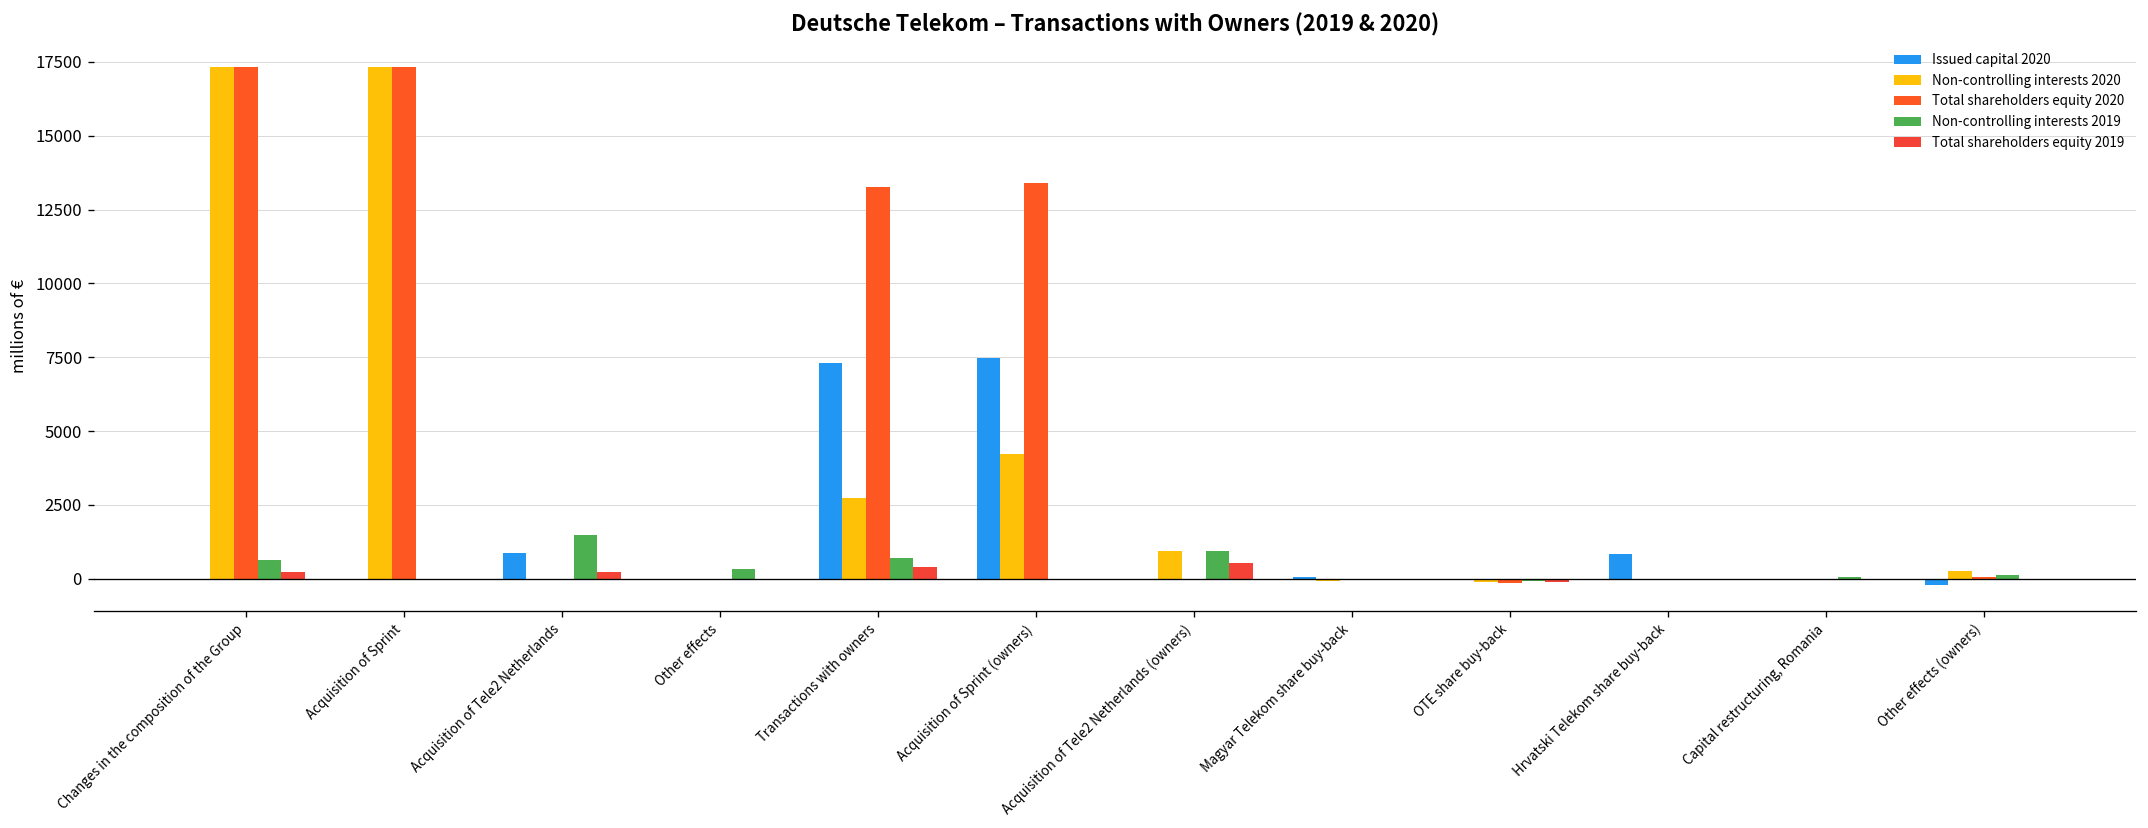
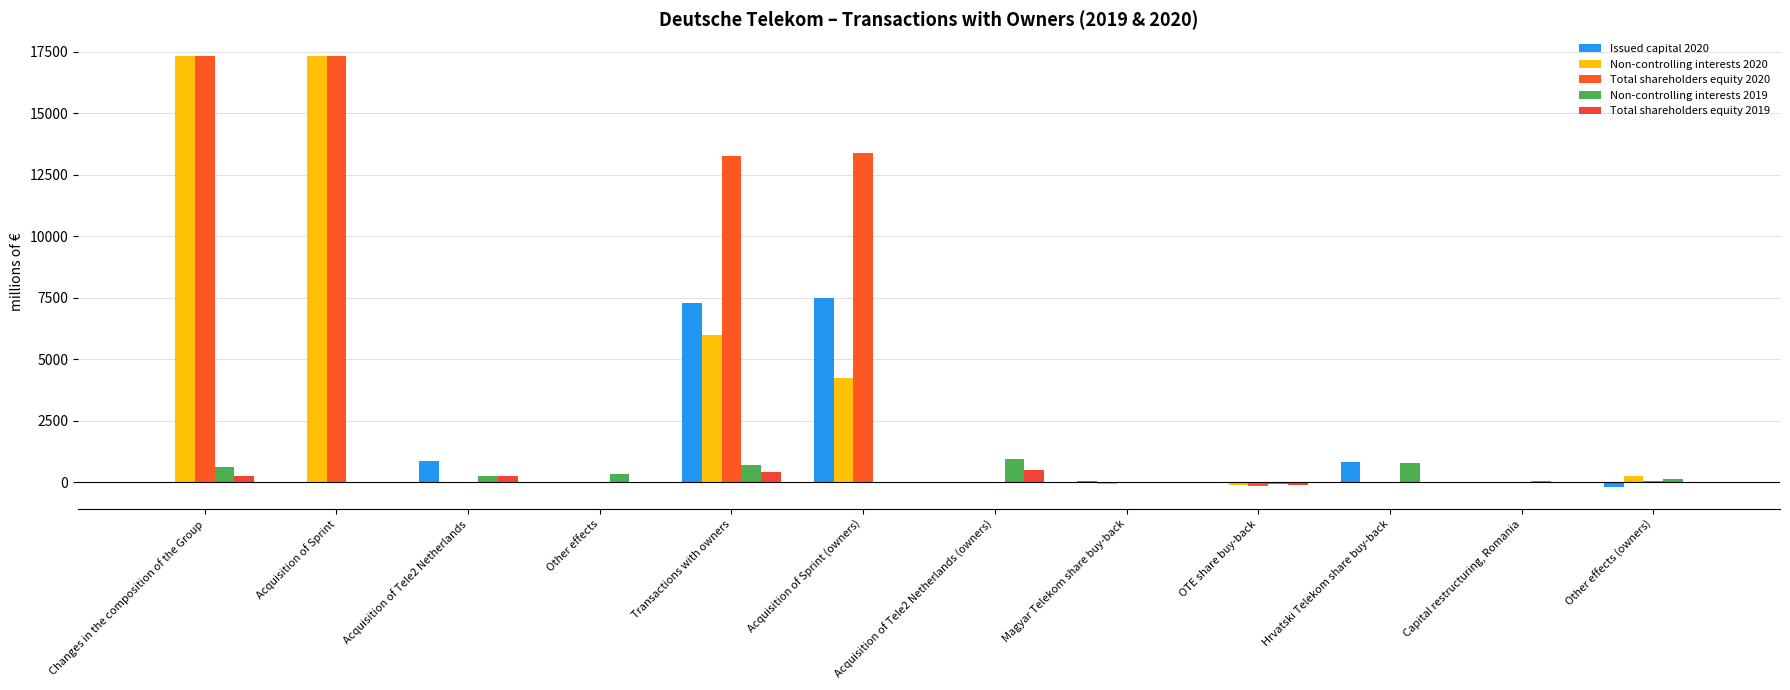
Non-controlling interests 2019, Acquisition of Tele2 Netherlands: 1500 -> 200
Non-controlling interests 2020, Transactions with owners: 2800 -> 6000
Non-controlling interests 2020, Acquisition of Tele2 Netherlands (owners): 900 -> 0
Non-controlling interests 2019, Hrvatski Telekom share buy-back: 0 -> 800
